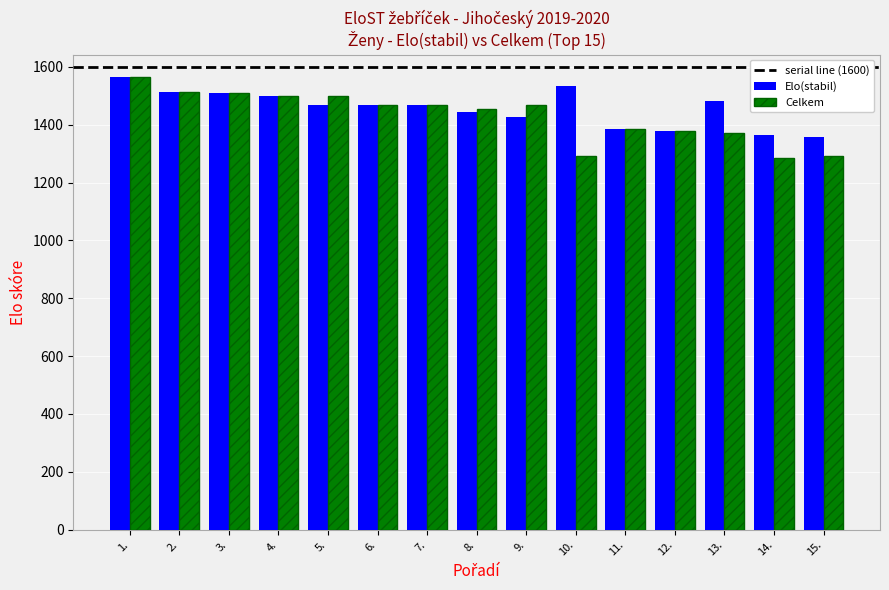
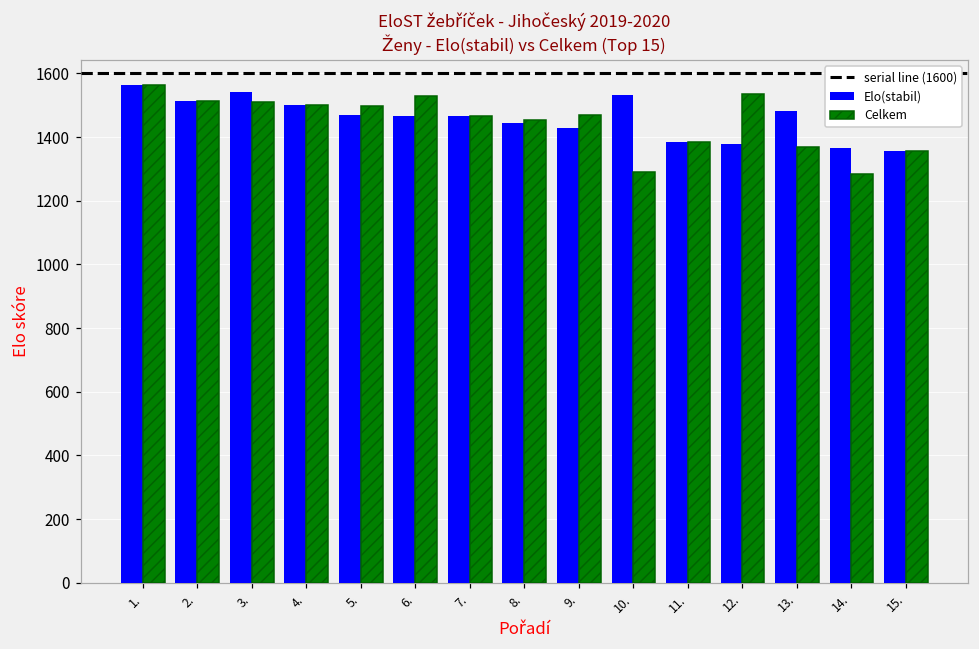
Elo(stabil), 3.: 1510 -> 1540
Celkem, 6.: 1470 -> 1530
Celkem, 12.: 1380 -> 1530
Celkem, 15.: 1290 -> 1360
